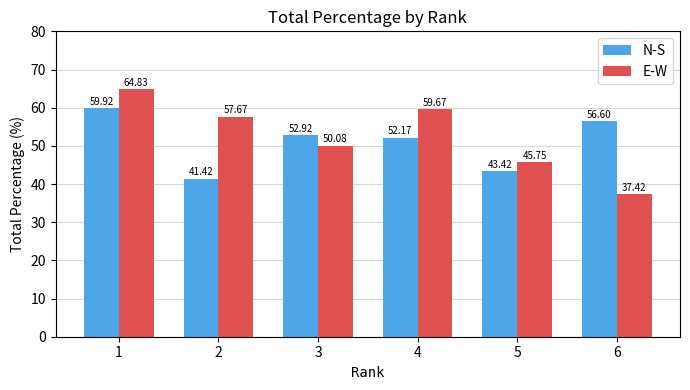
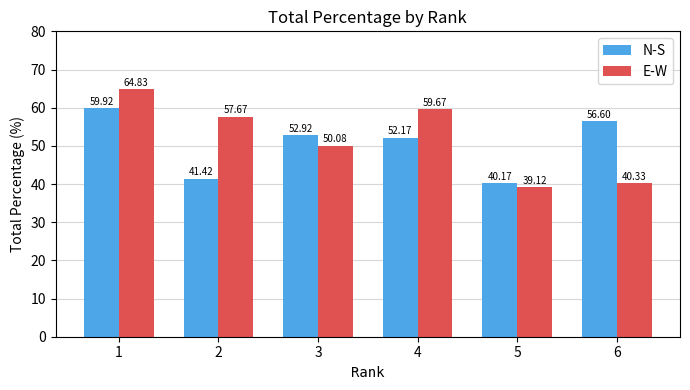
N-S, 5: 43.42 -> 40.17
E-W, 5: 45.75 -> 39.12
E-W, 6: 37.42 -> 40.33
